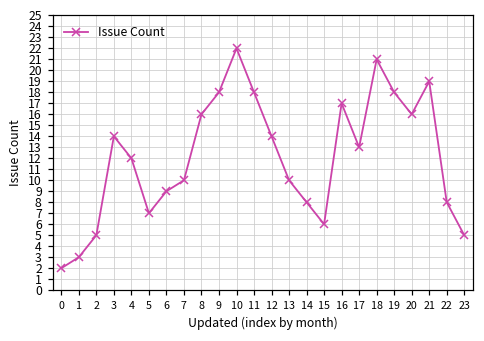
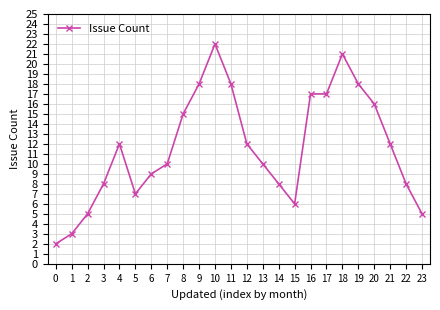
3: 14 -> 8
8: 16 -> 15
12: 14 -> 12
17: 13 -> 17
21: 19 -> 12
